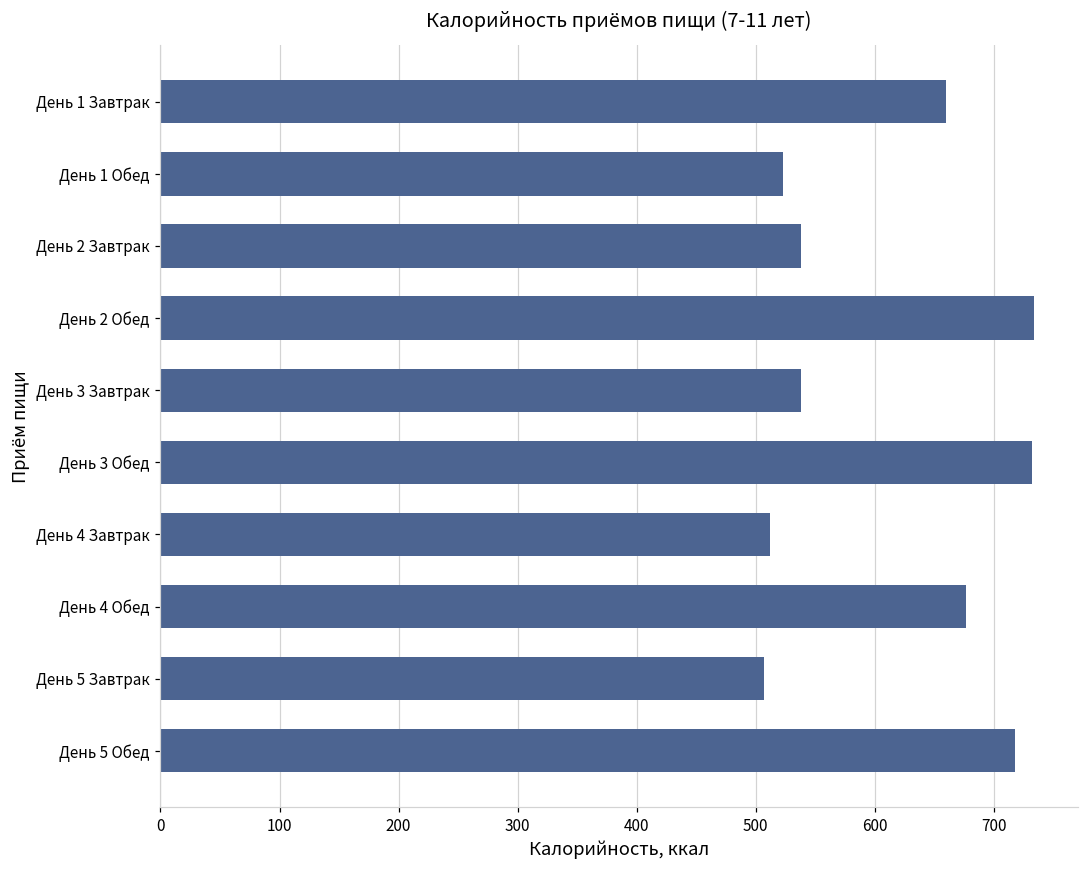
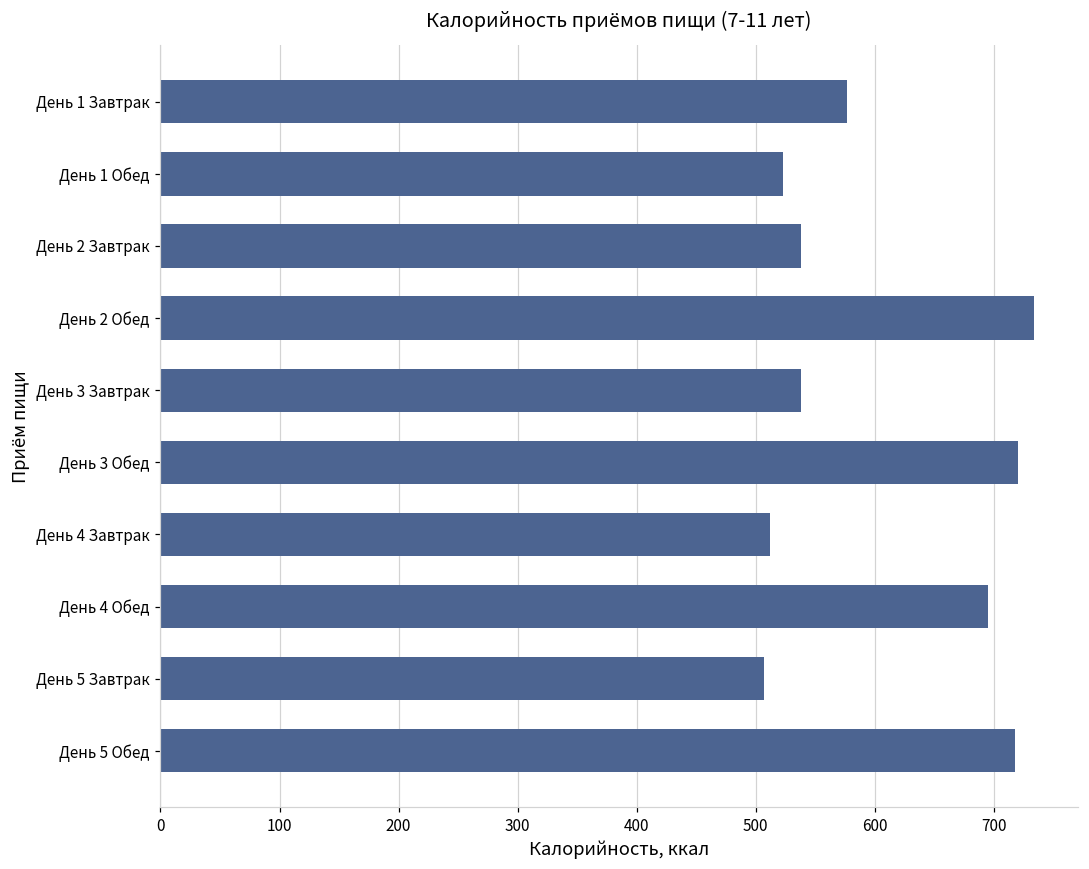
День 1 Завтрак: 660 -> 577
День 3 Обед: 732 -> 720
День 4 Обед: 677 -> 695
